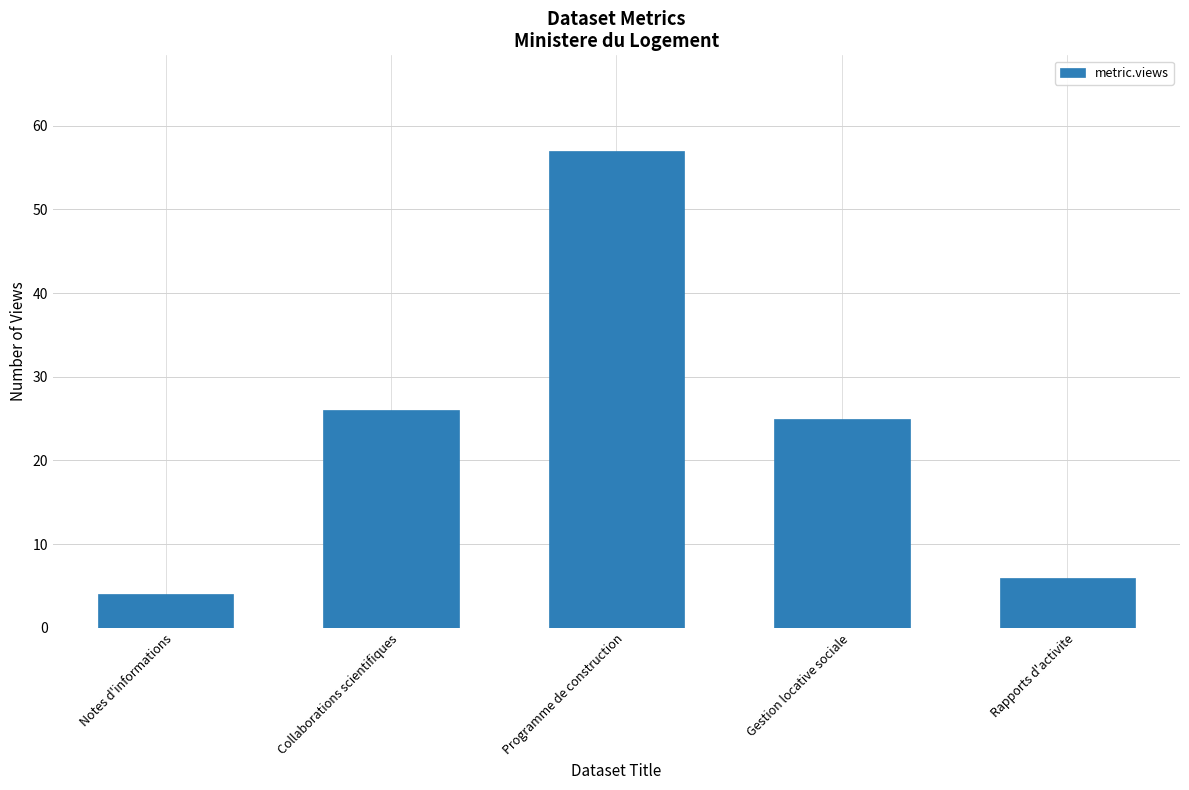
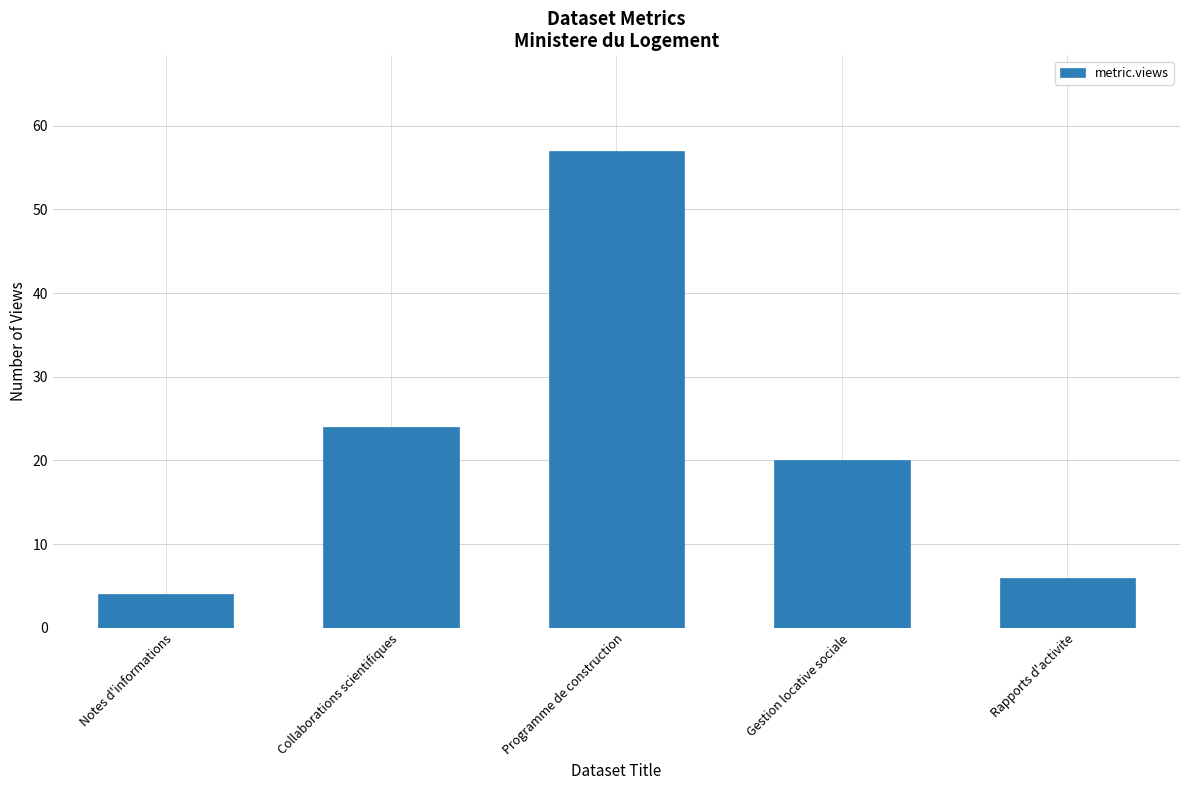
Collaborations scientifiques: 26 -> 24
Gestion locative sociale: 25 -> 20
